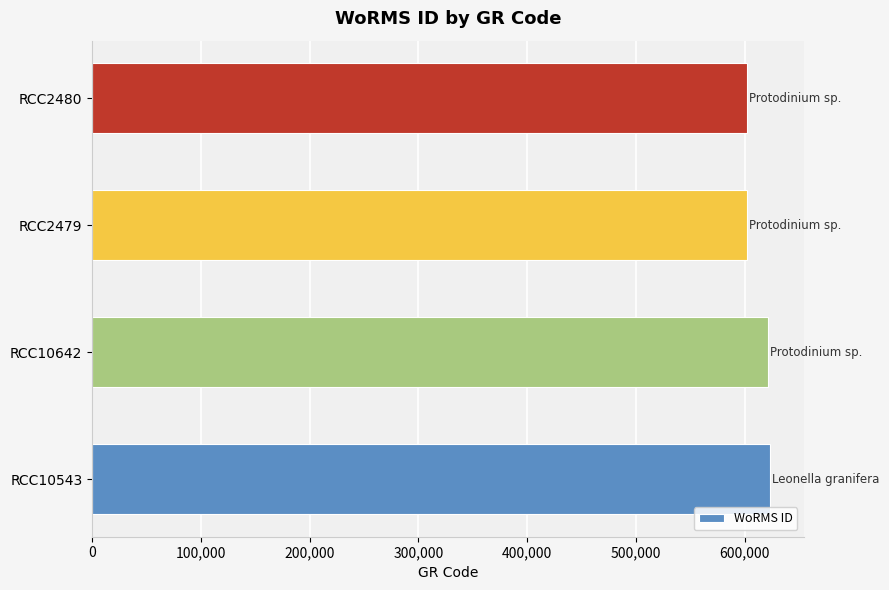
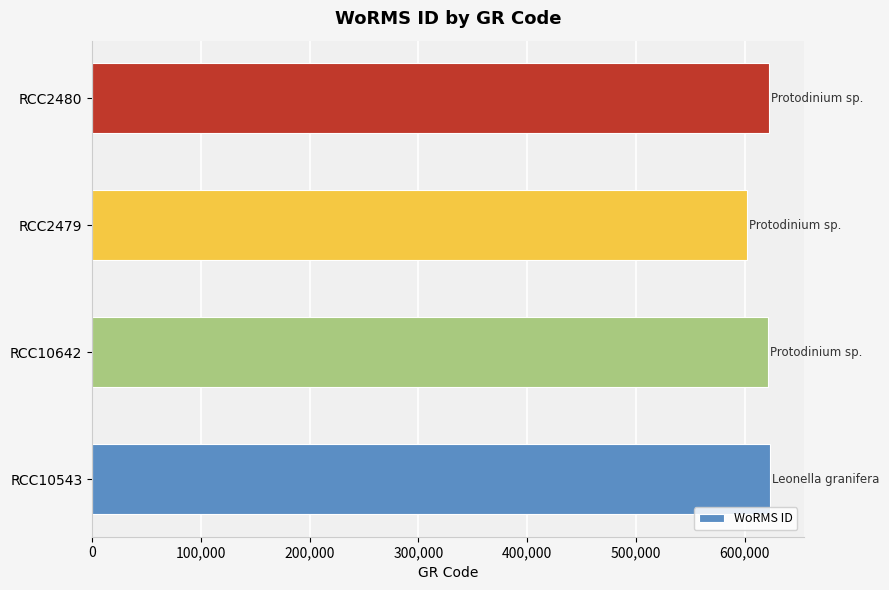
RCC2480: 602,000 -> 622,000
